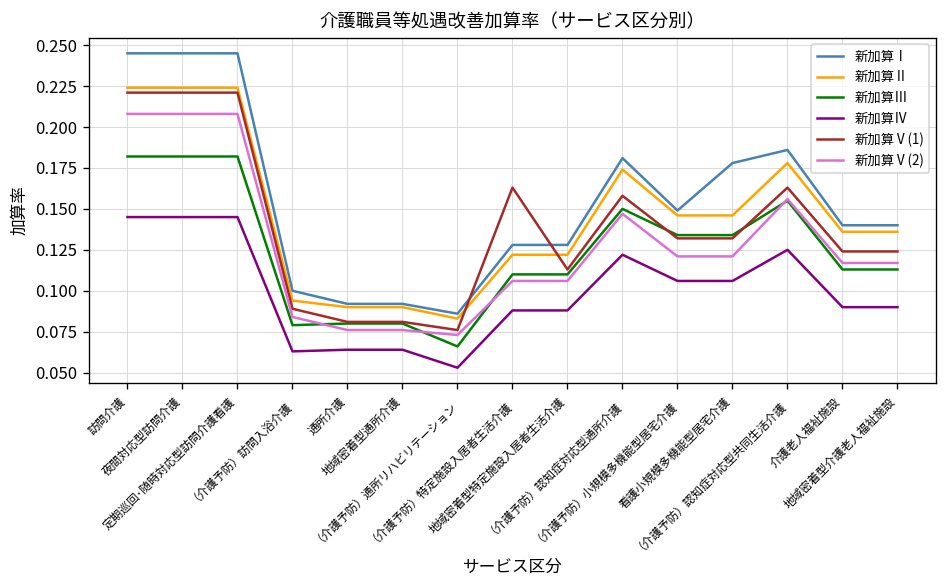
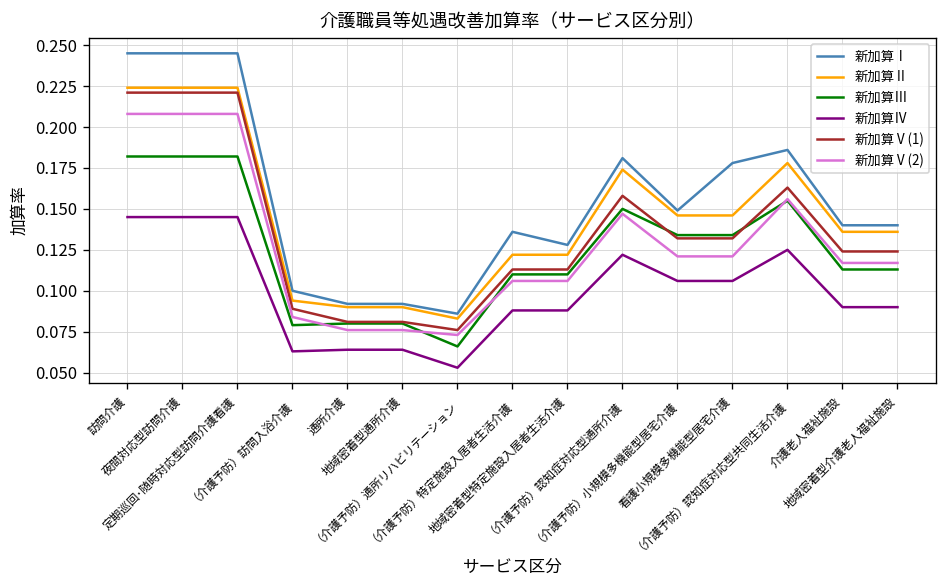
新加算Ⅰ, （介護予防）特定施設入居者生活介護: 0.128 -> 0.136
新加算Ⅴ(1), （介護予防）特定施設入居者生活介護: 0.163 -> 0.113
